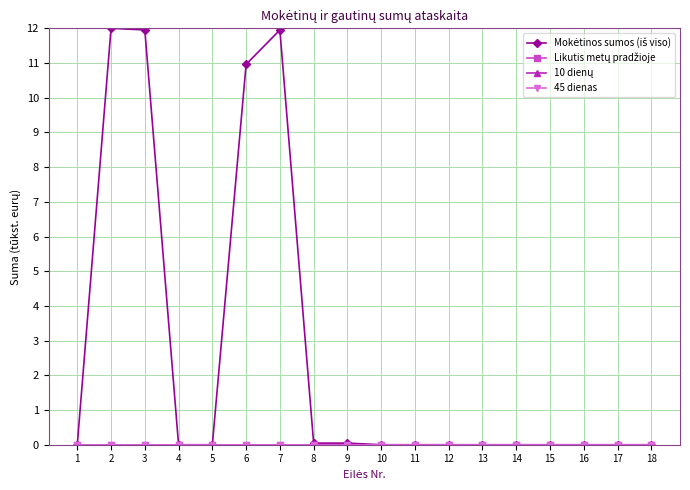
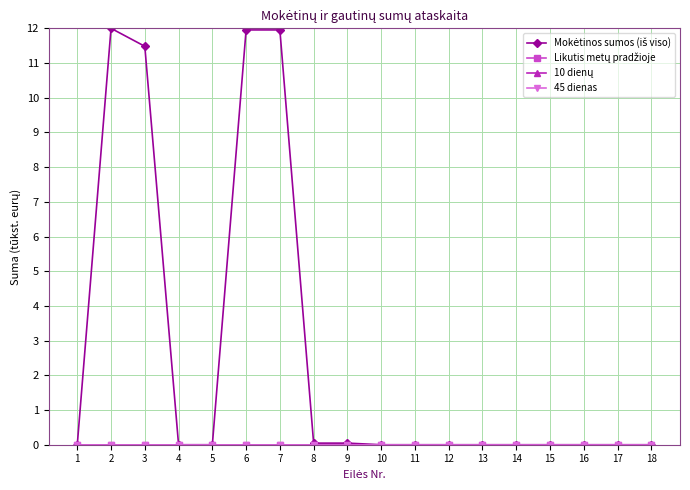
Mokėtinos sumos (iš viso), 3: 12.0 -> 11.5
Mokėtinos sumos (iš viso), 6: 11.0 -> 12.0
